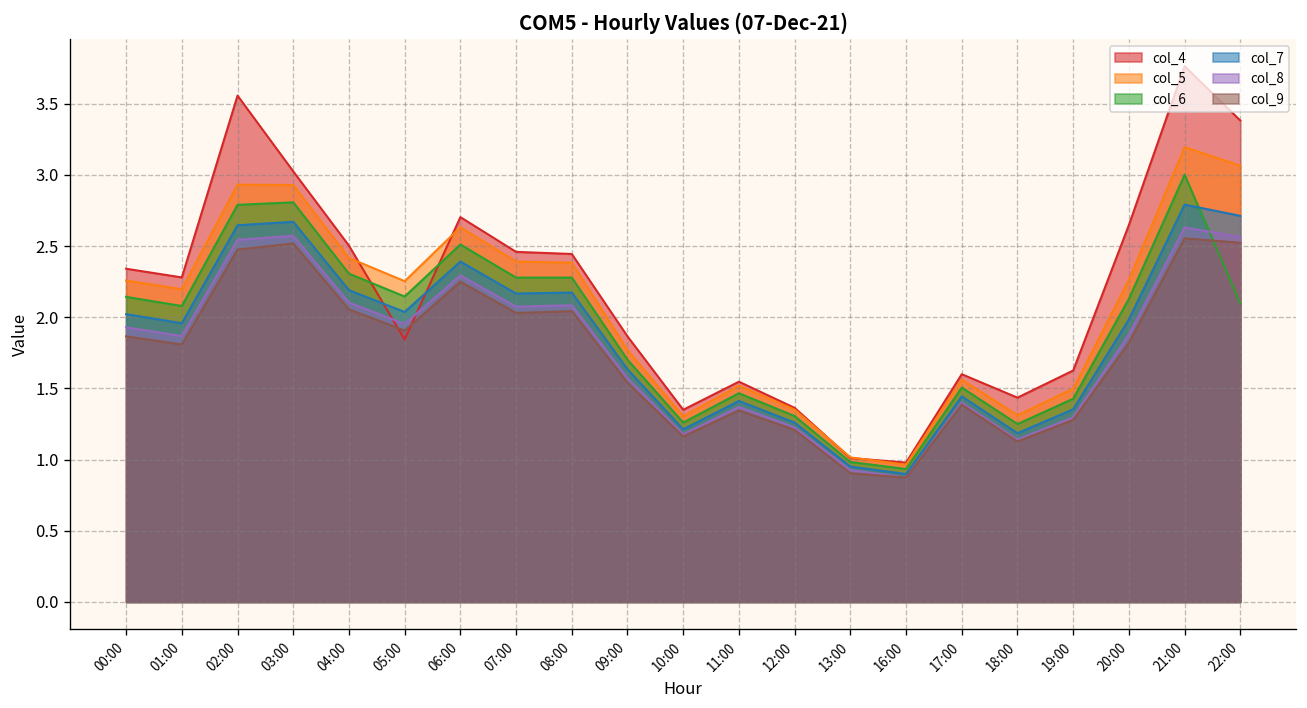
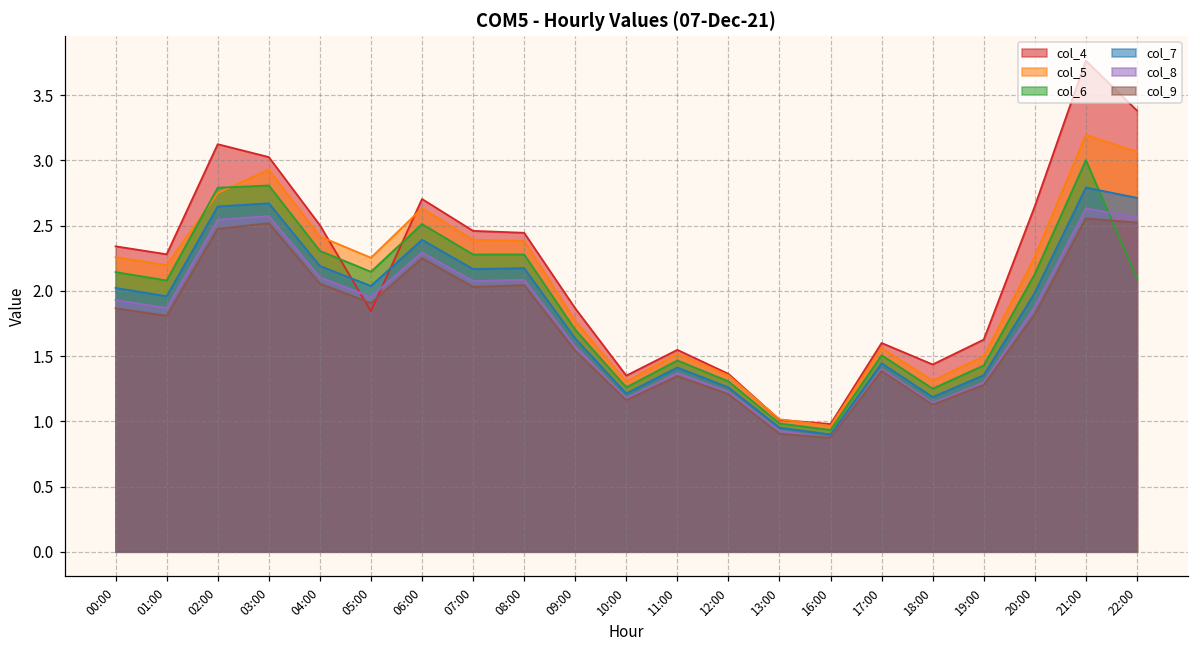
col_4, 02:00: 3.56 -> 3.12
col_5, 02:00: 2.93 -> 2.75
